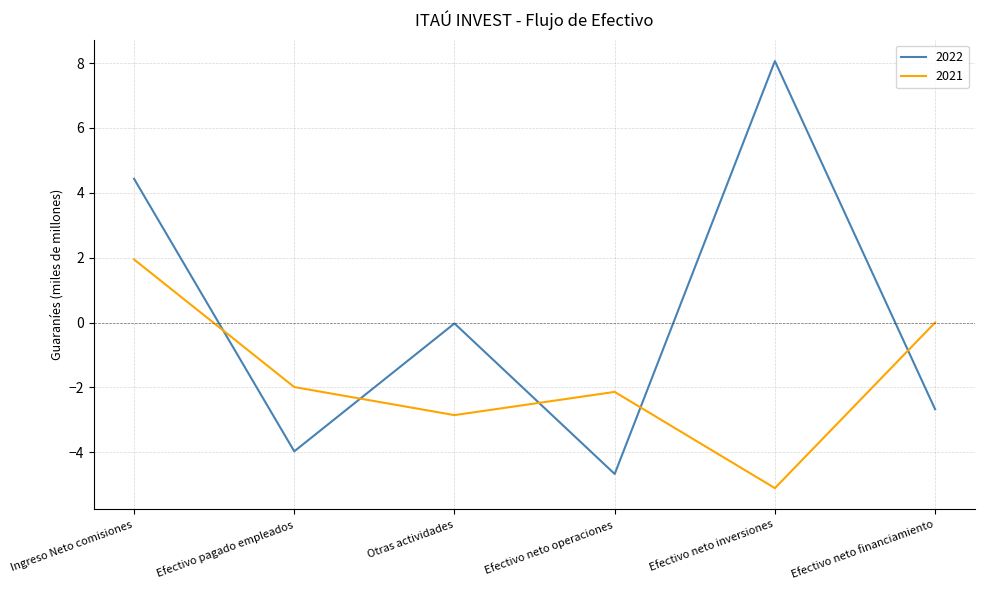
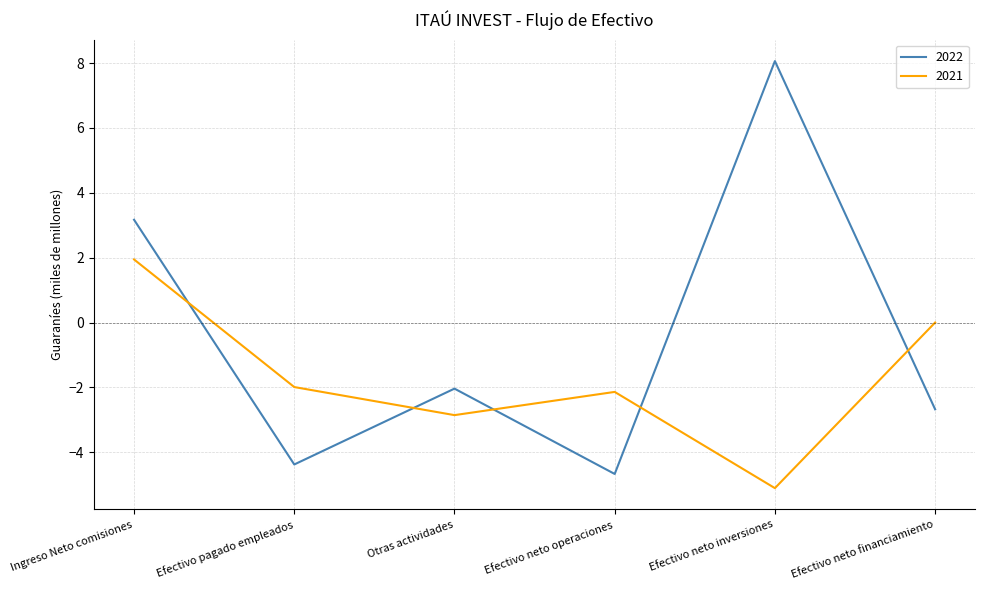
2022, Ingreso Neto comisiones: 4.4 -> 3.2
2022, Efectivo pagado empleados: -4.0 -> -4.4
2022, Otras actividades: 0.0 -> -2.0
